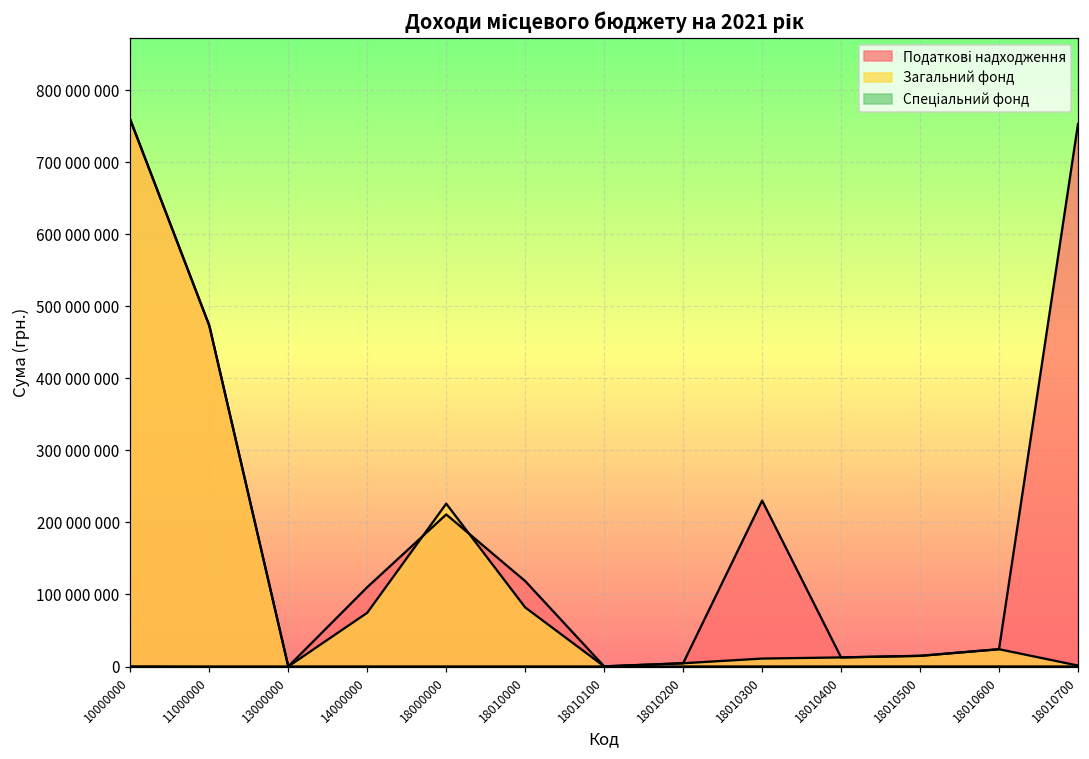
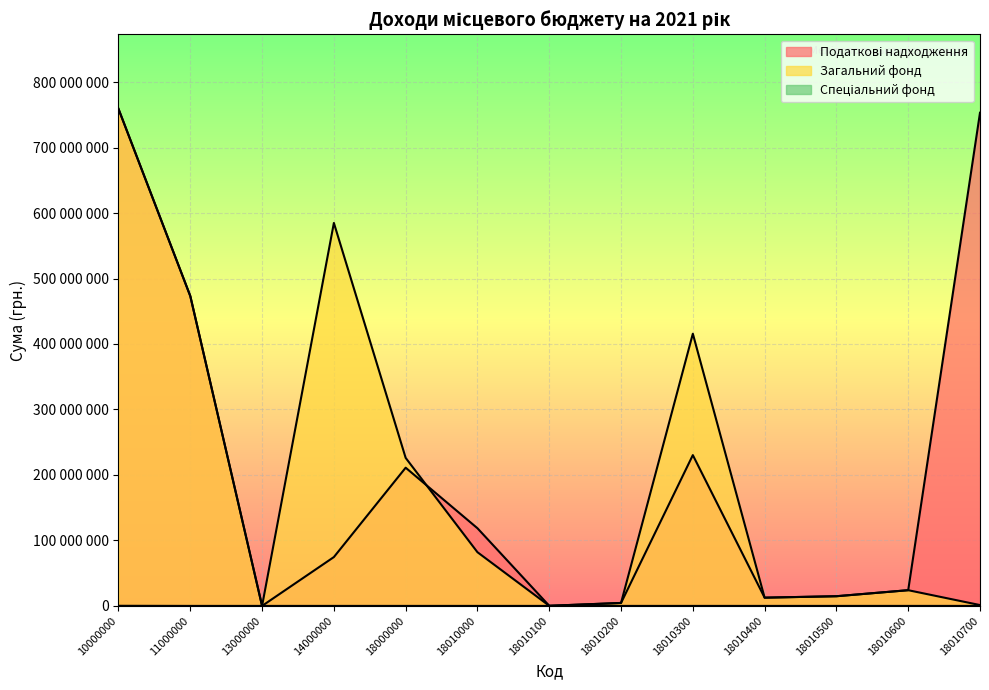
Податкові надходження, 14000000: 110000000 -> 70000000
Загальний фонд, 14000000: 70000000 -> 580000000
Загальний фонд, 18010300: 10000000 -> 420000000
